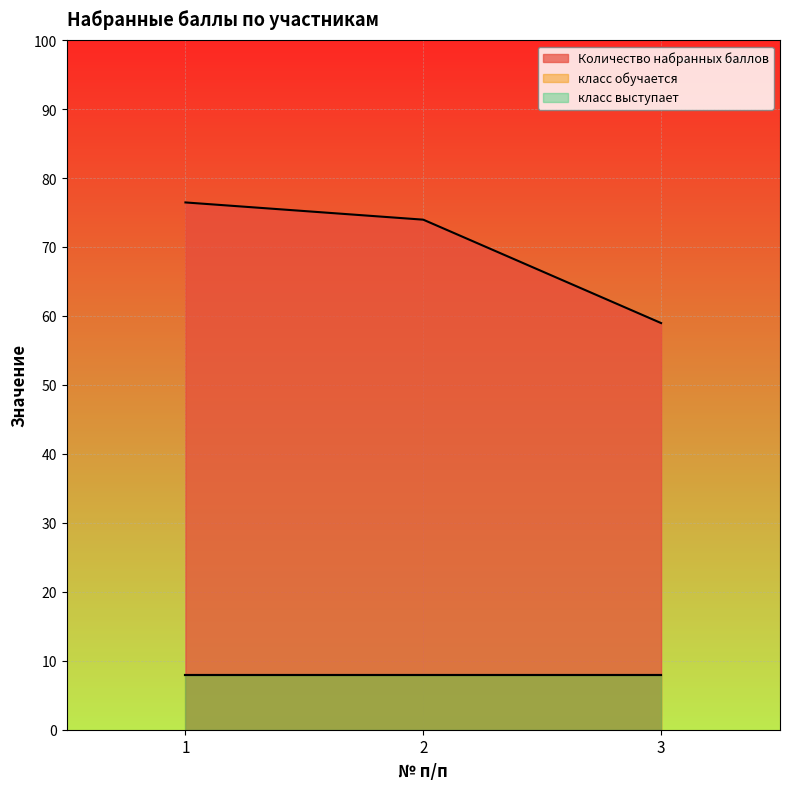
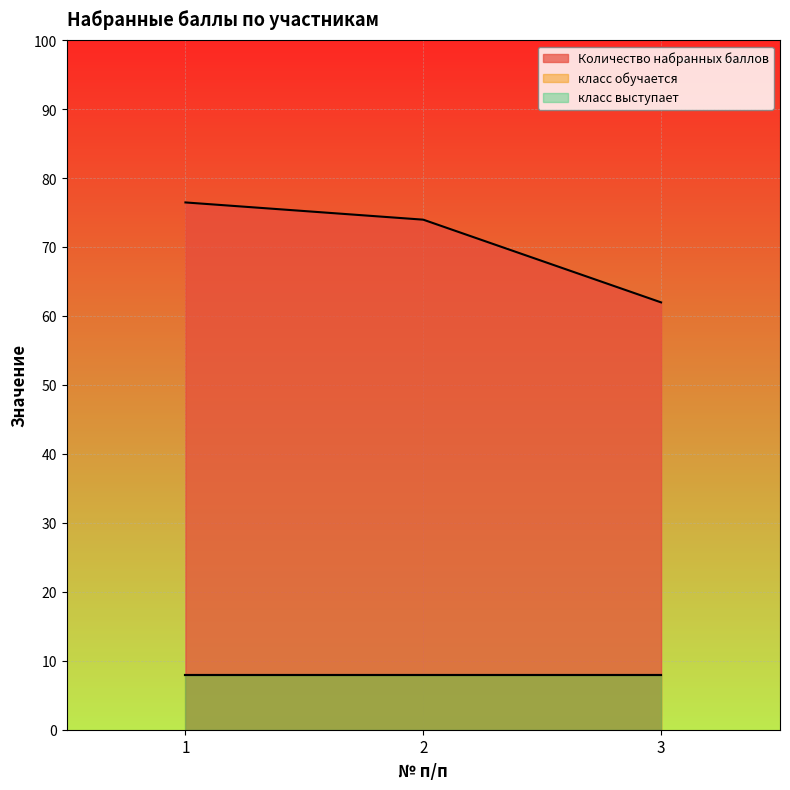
Количество набранных баллов, 3: 59 -> 62
